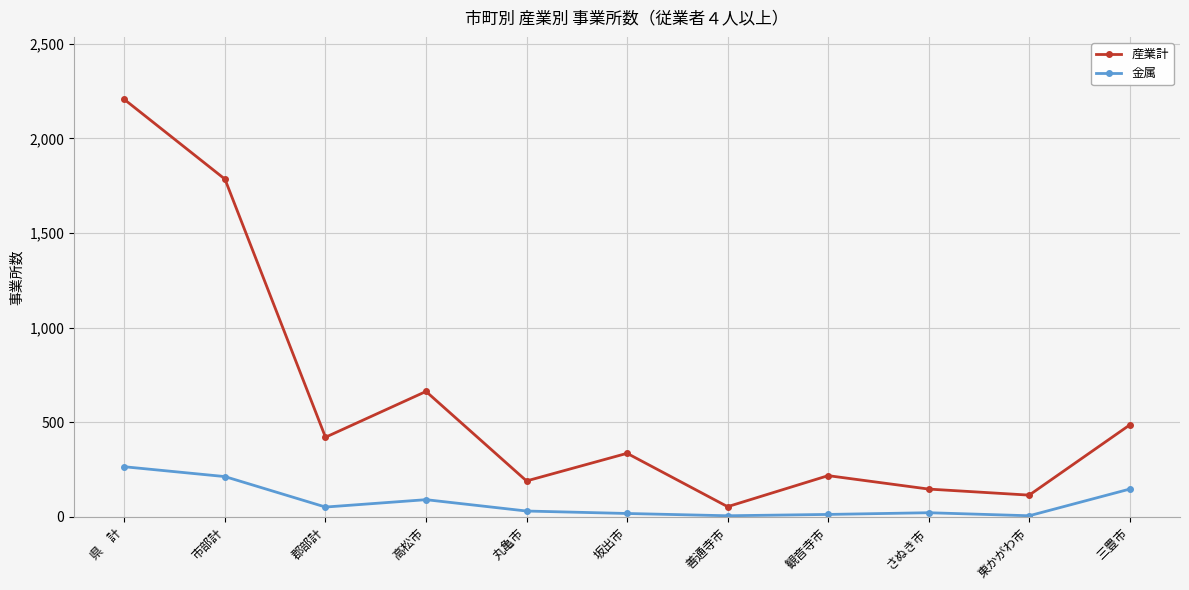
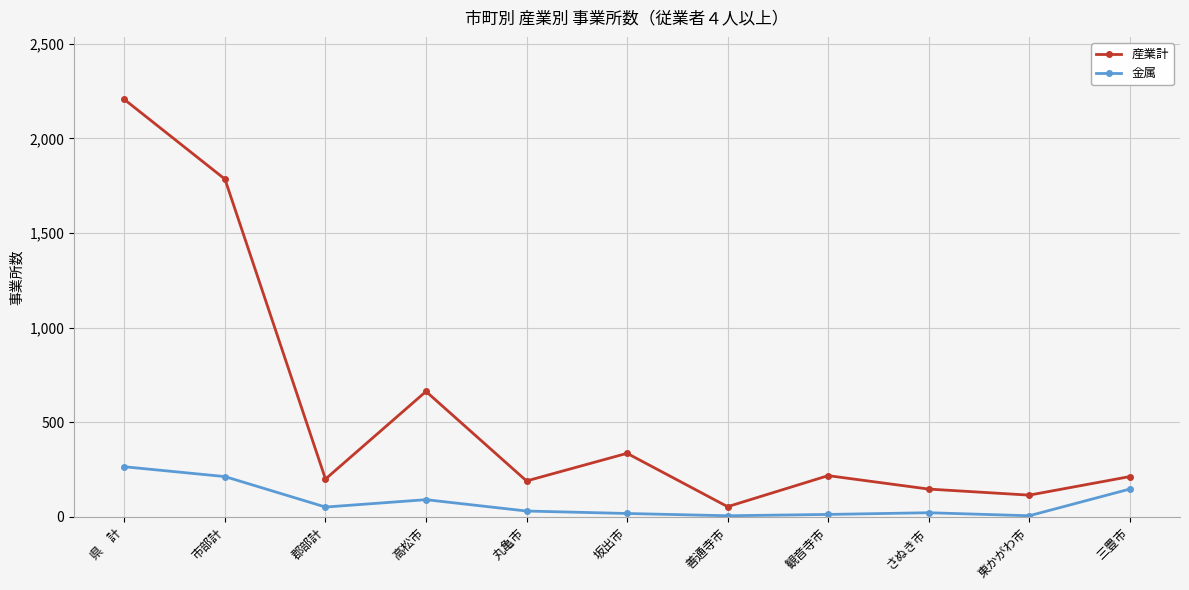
産業計, 郡部計: 420 -> 200
産業計, 三豊市: 490 -> 210
